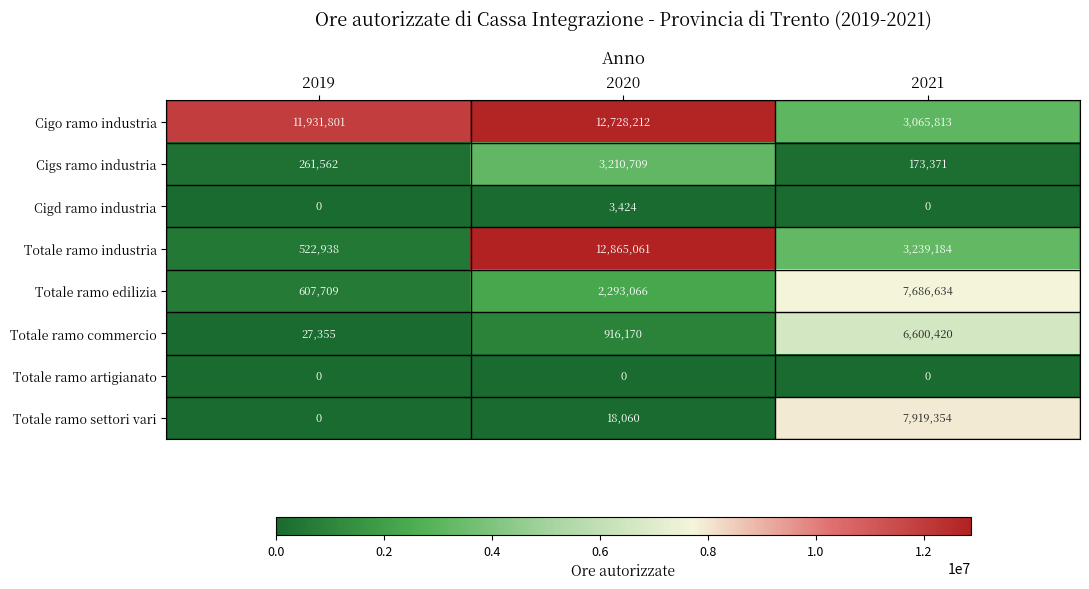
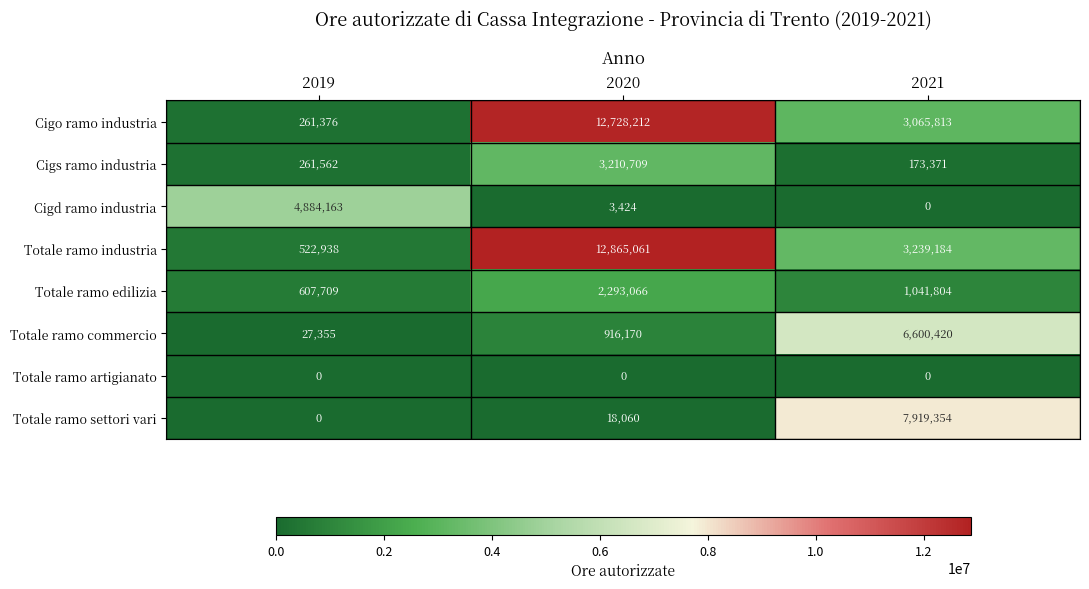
Cigo ramo industria, 2019: 11,931,801 -> 261,376
Cigd ramo industria, 2019: 0 -> 4,884,163
Totale ramo edilizia, 2021: 7,686,634 -> 1,041,804
